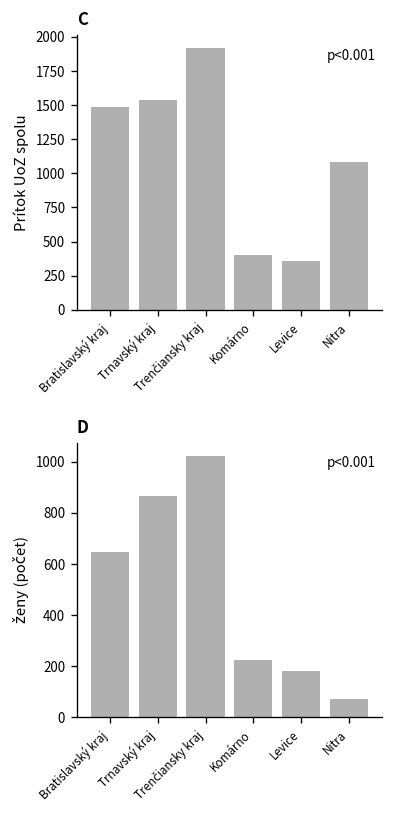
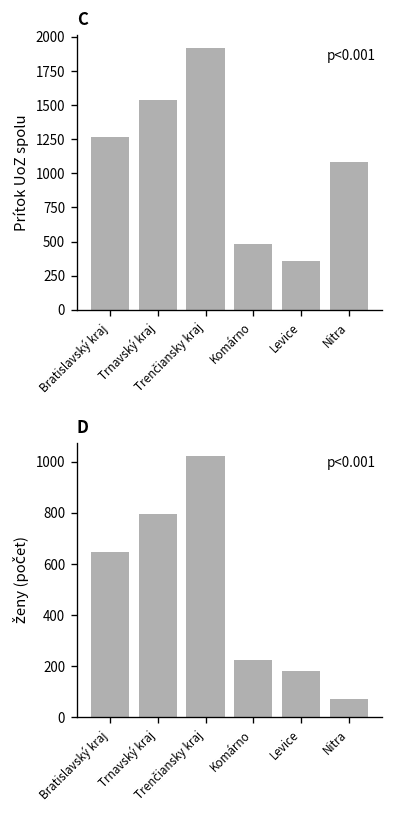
C, Bratislavský kraj: 1490 -> 1270
C, Komárno: 400 -> 480
D, Trnavský kraj: 870 -> 800
